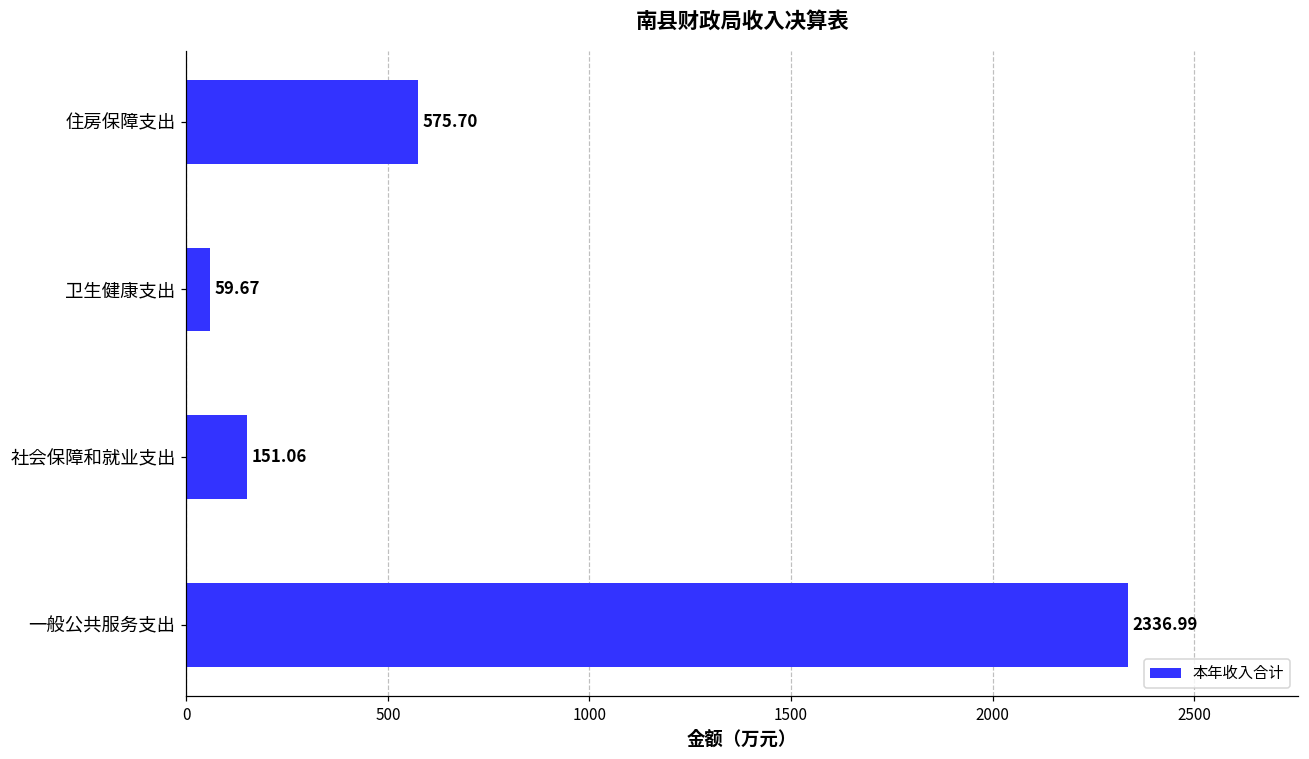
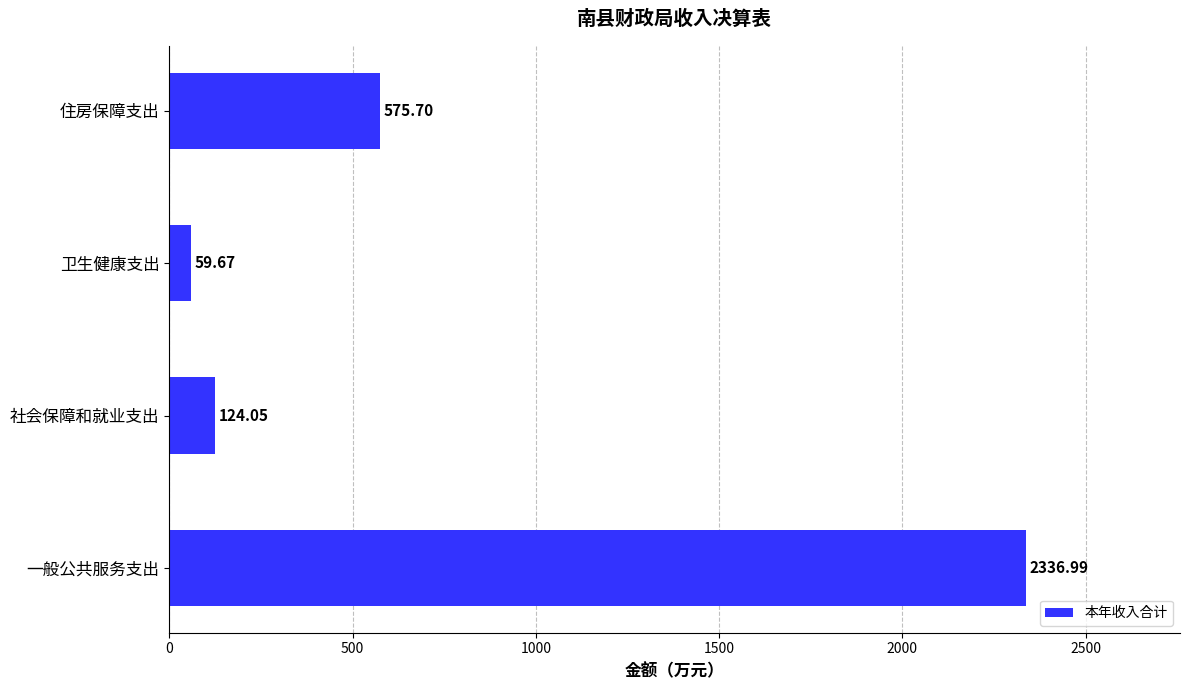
社会保障和就业支出: 151.06 -> 124.05
